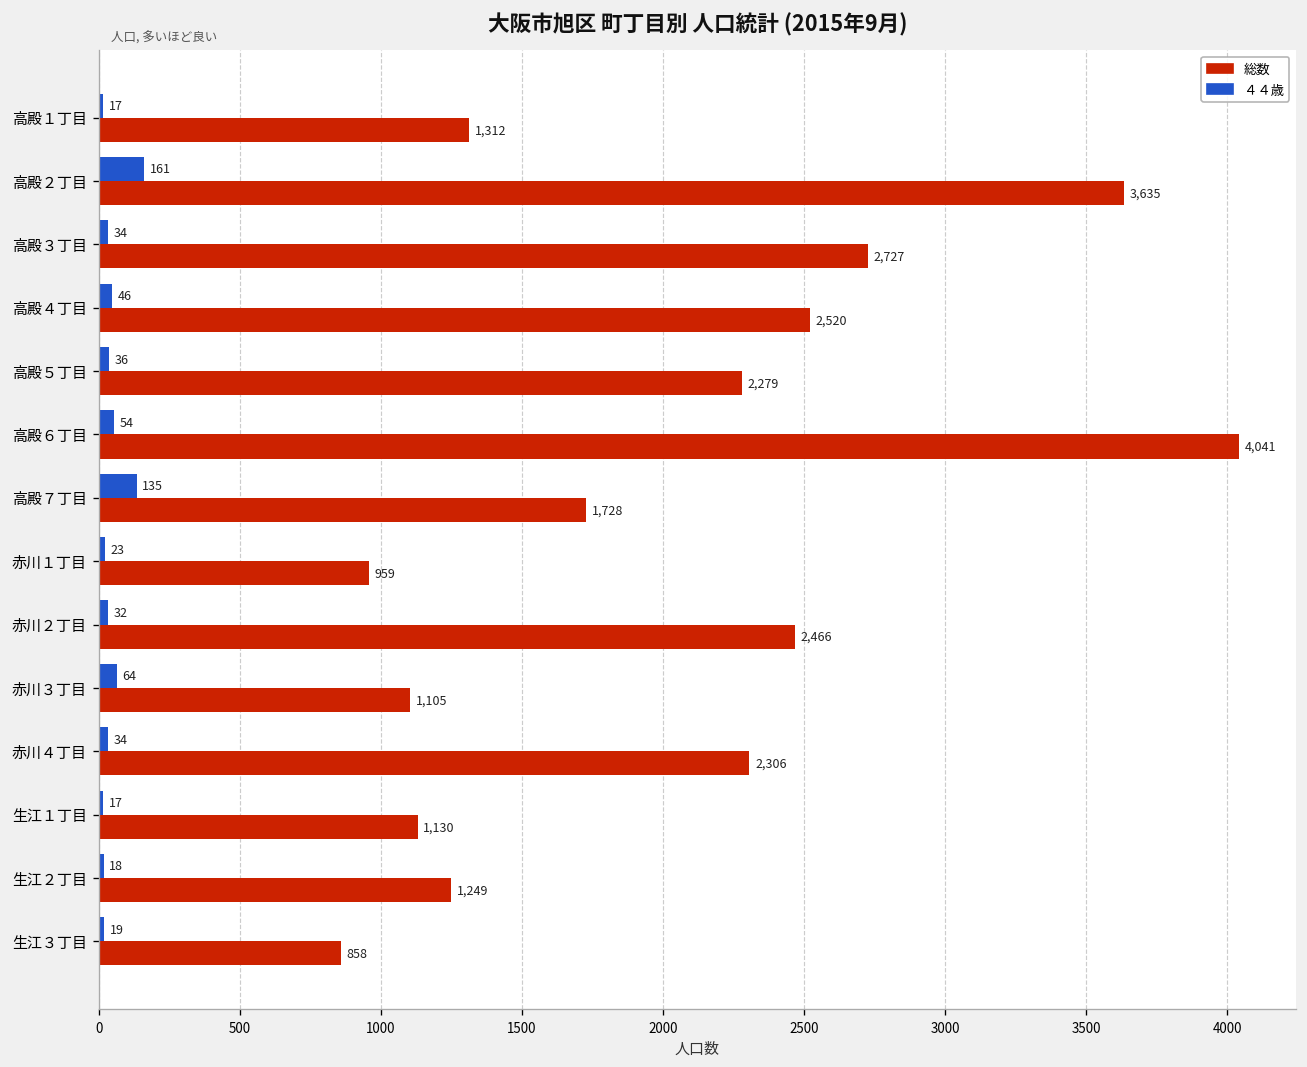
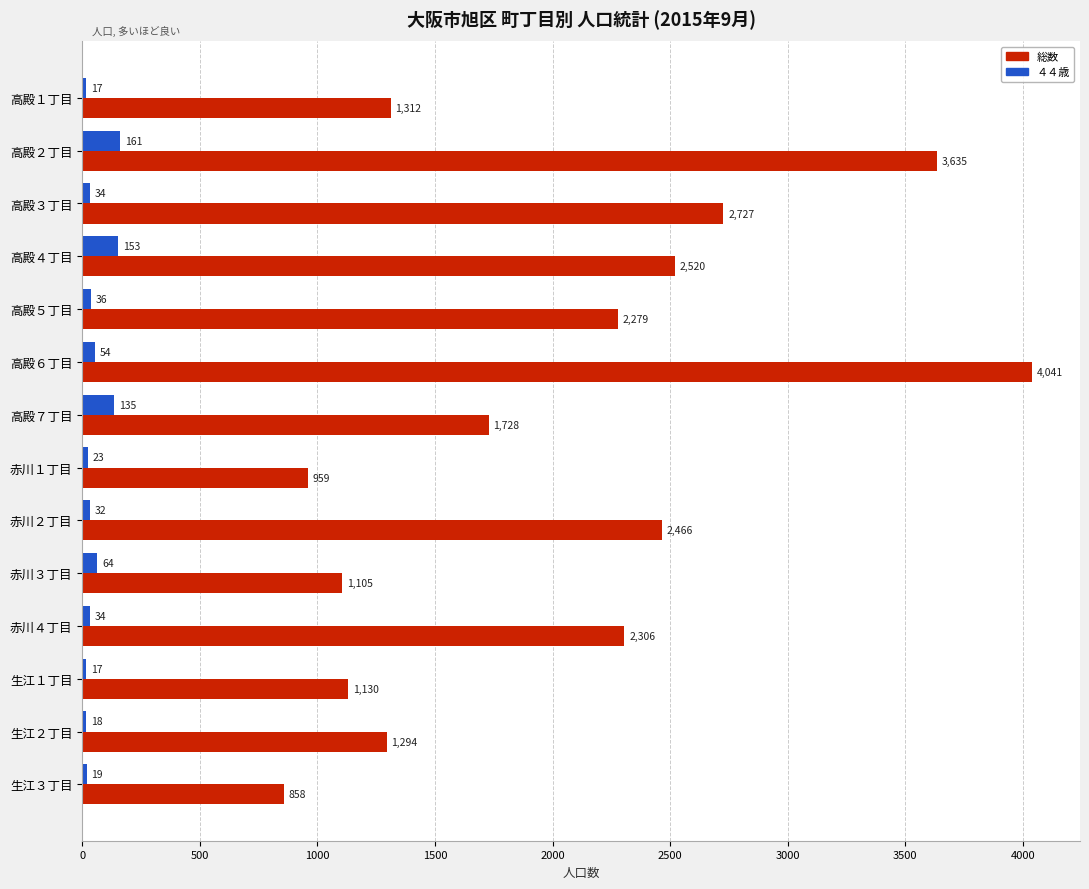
４４歳, 高殿４丁目: 46 -> 153
総数, 生江２丁目: 1,249 -> 1,294
